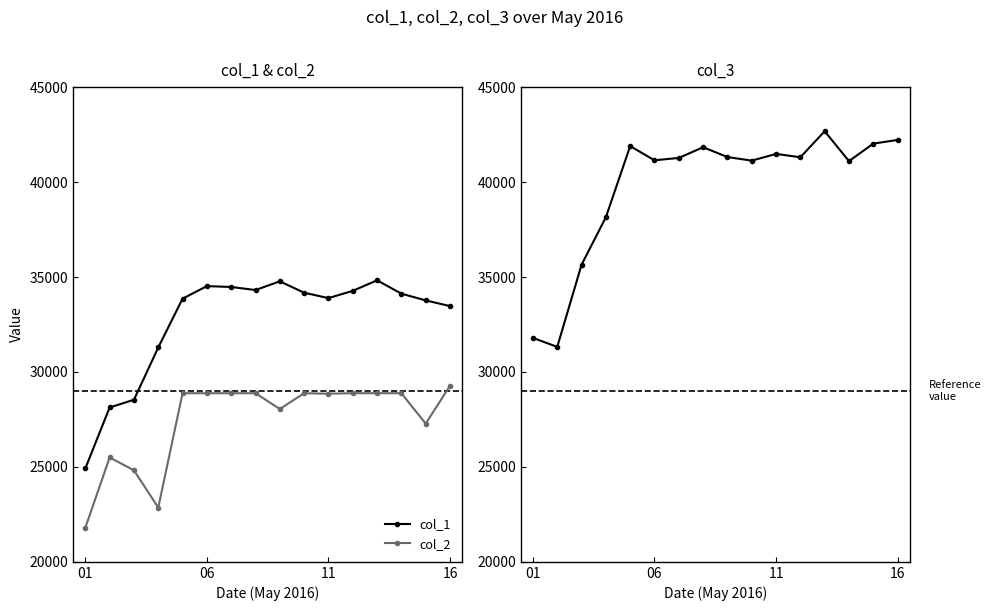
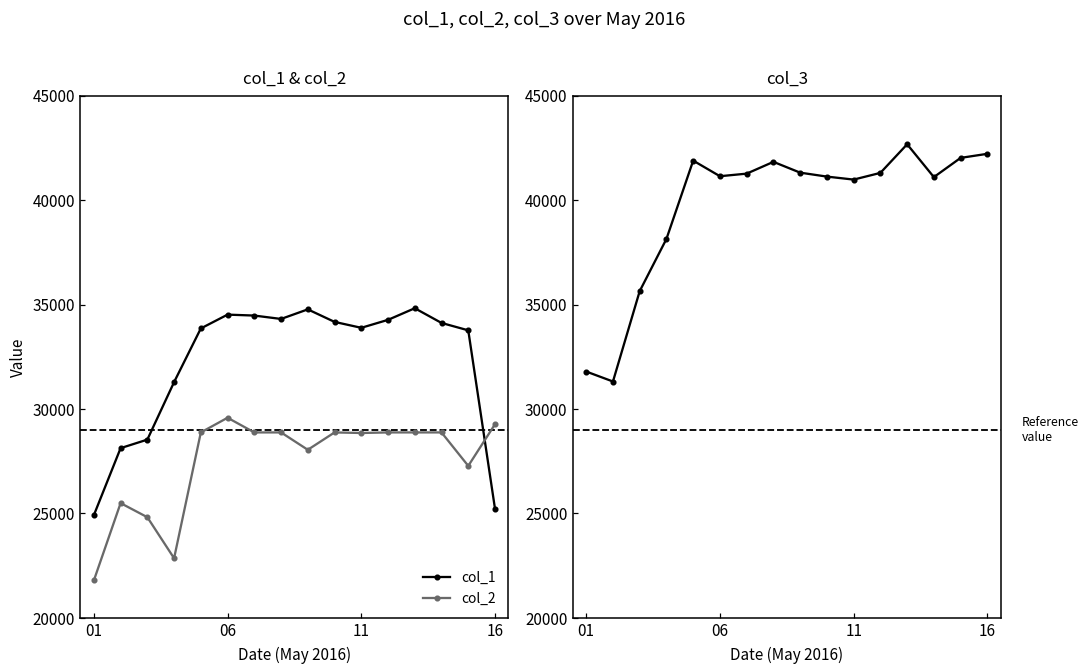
col_1 & col_2, col_2, 06: 28900 -> 29600
col_1 & col_2, col_1, 16: 33500 -> 25200
col_3, 11: 41500 -> 41000
